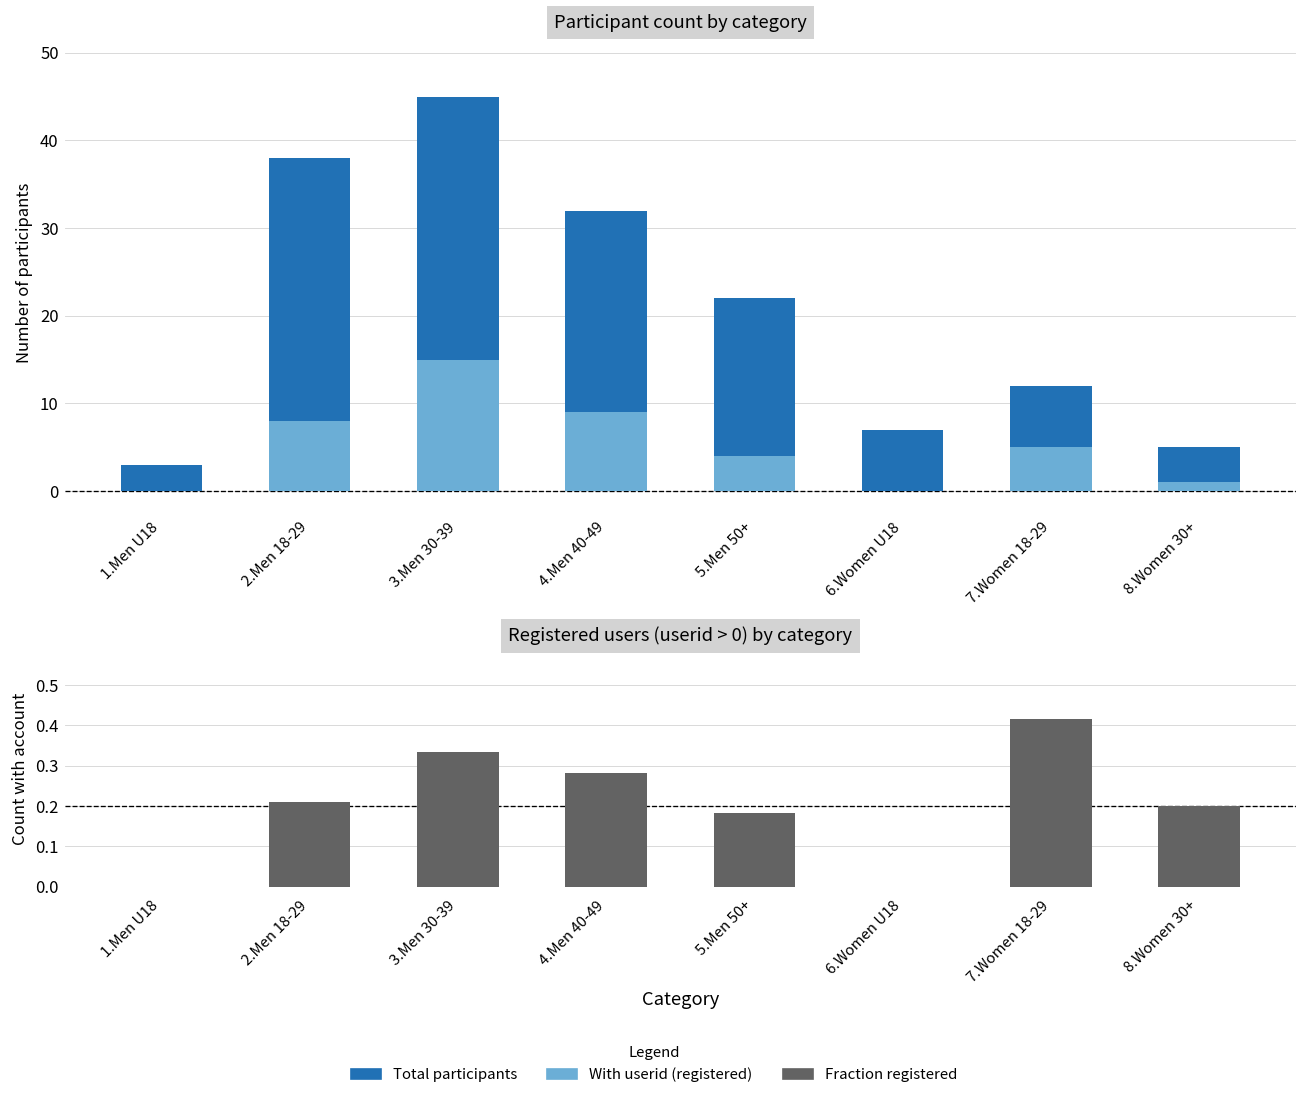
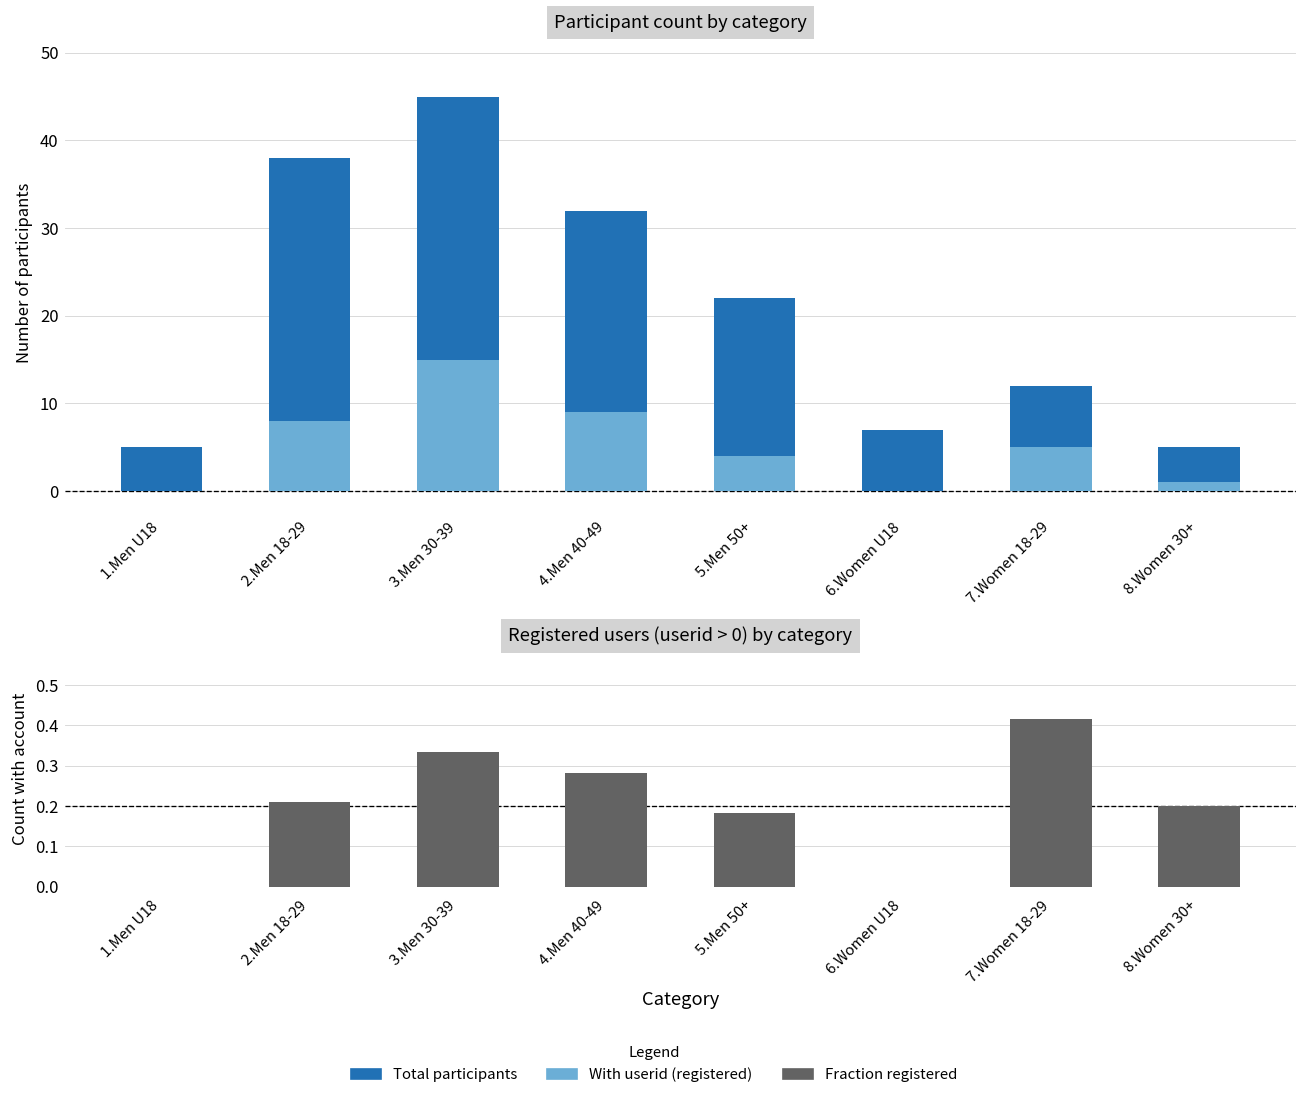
Participant count by category, Total participants, 1.Men U18: 3 -> 5
